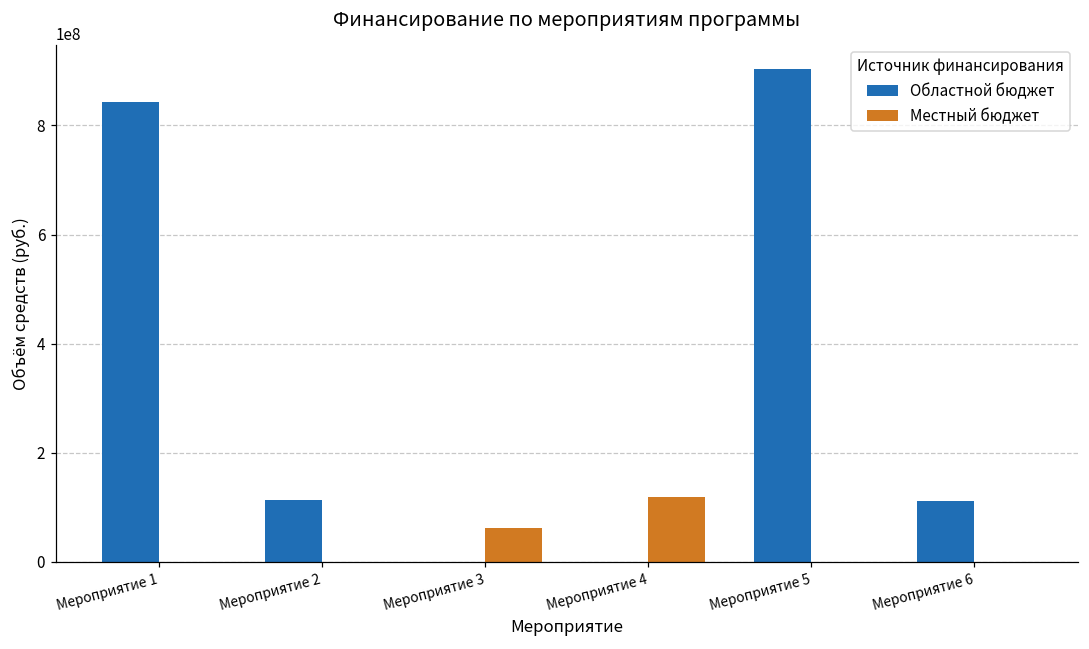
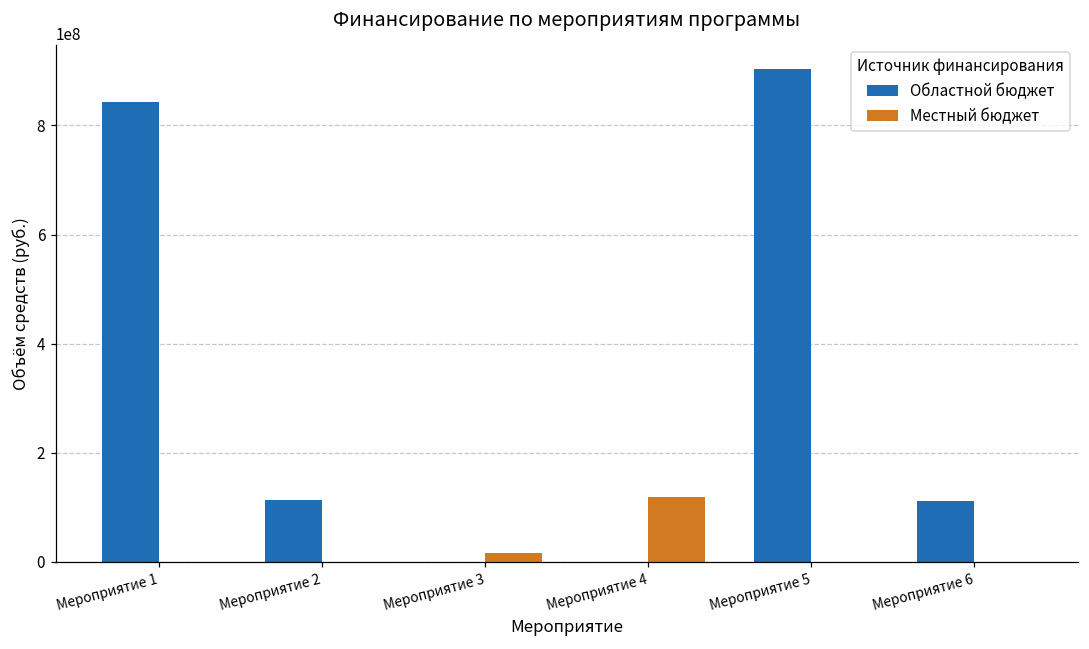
Местный бюджет, Мероприятие 3: 60000000 -> 20000000
